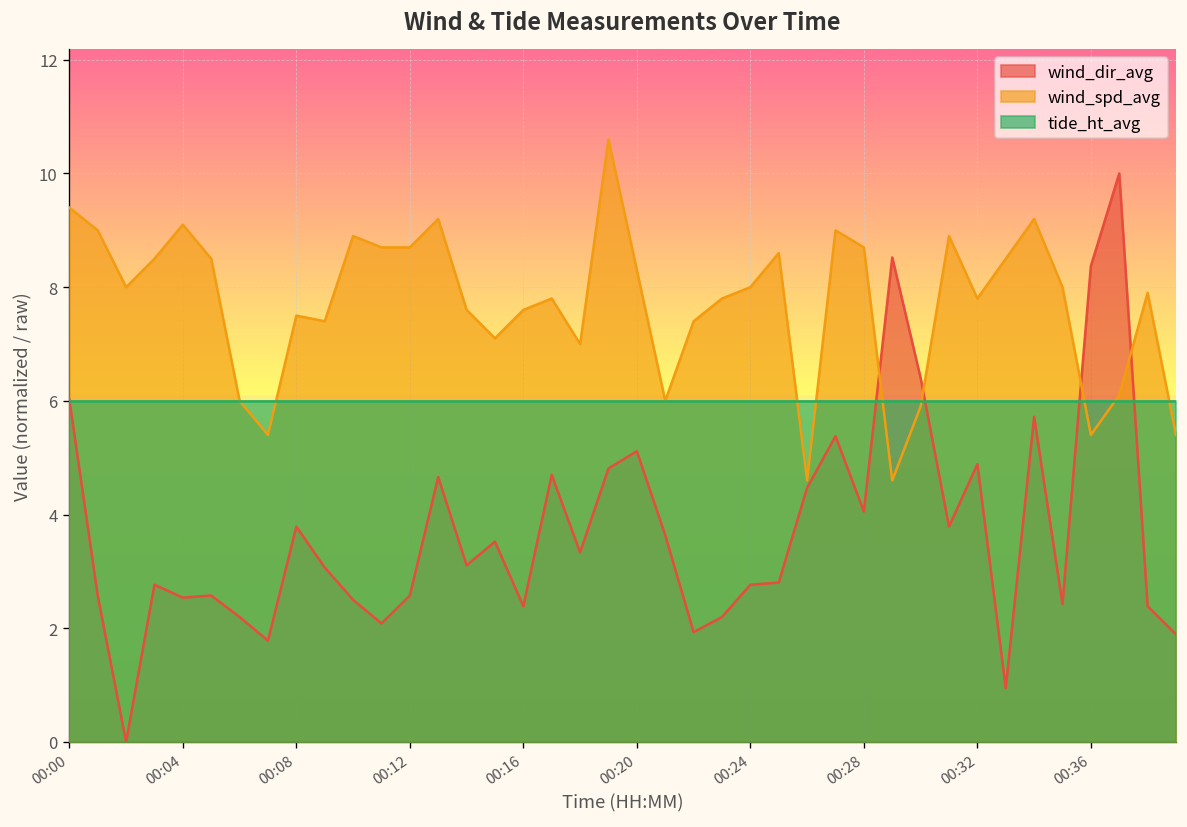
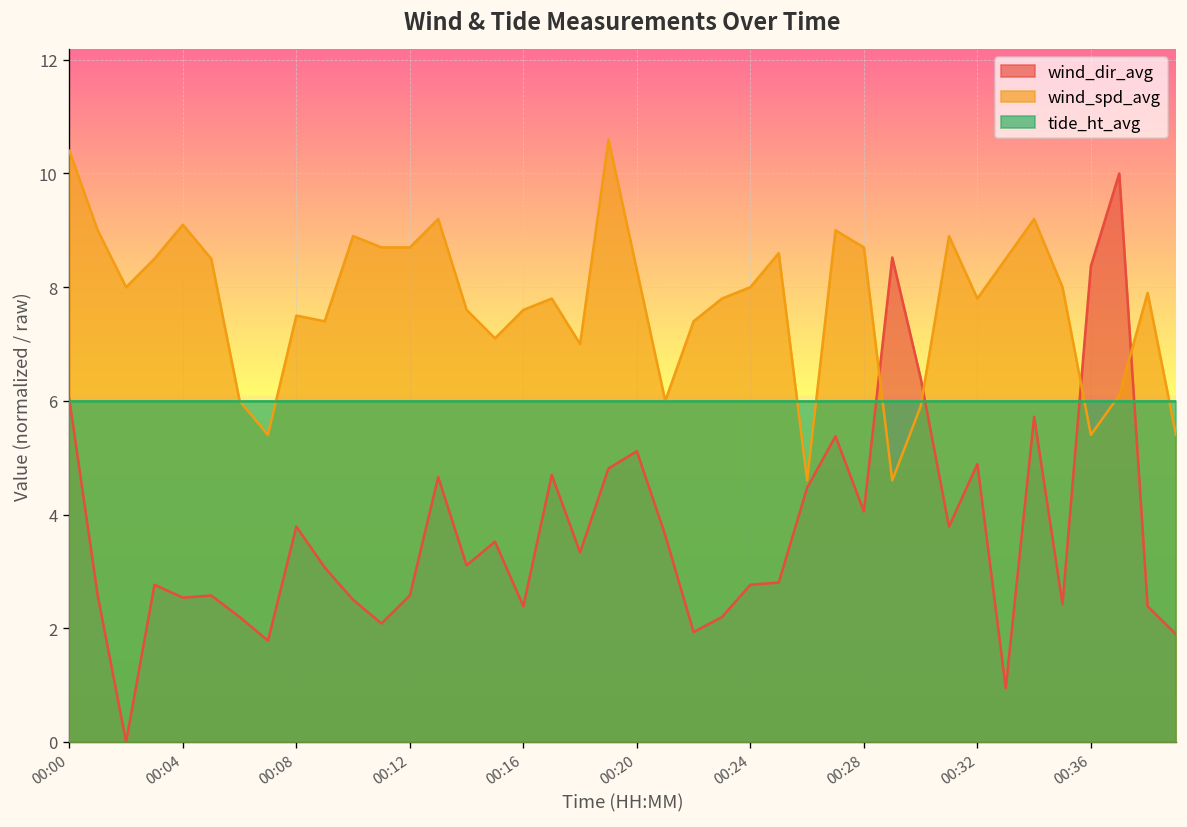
wind_spd_avg, 00:00: 9.4 -> 10.4
